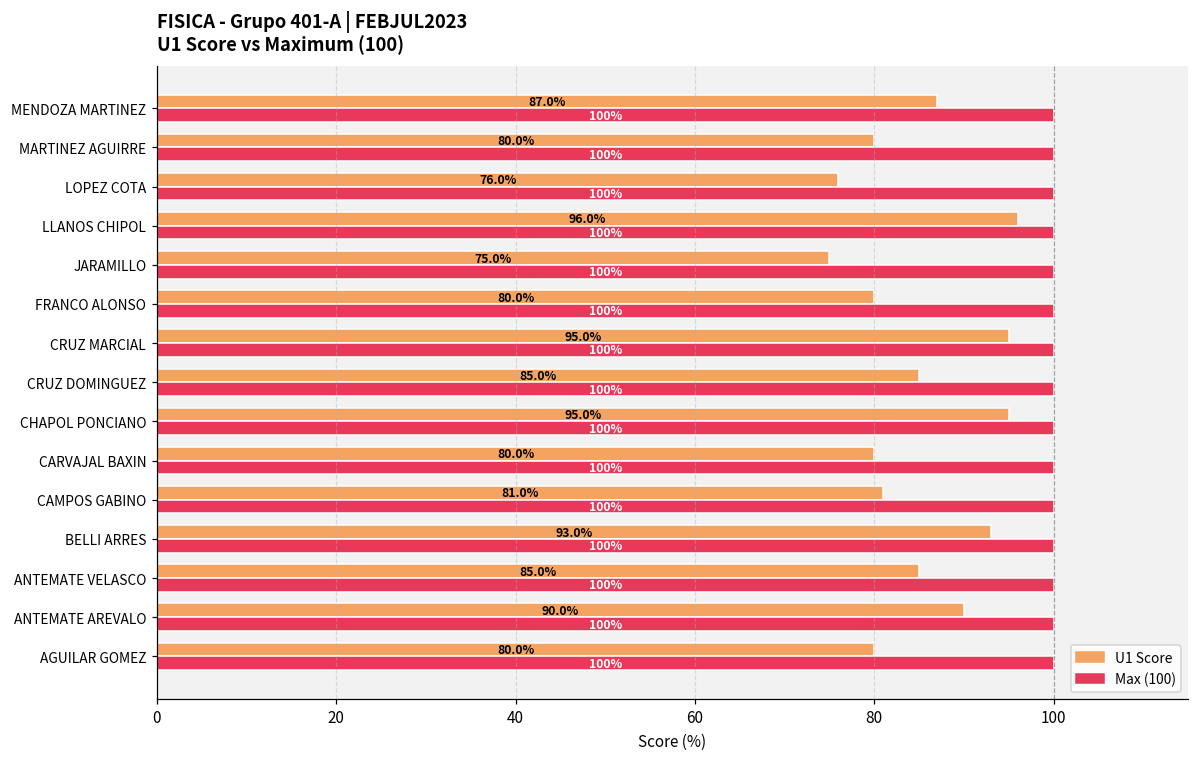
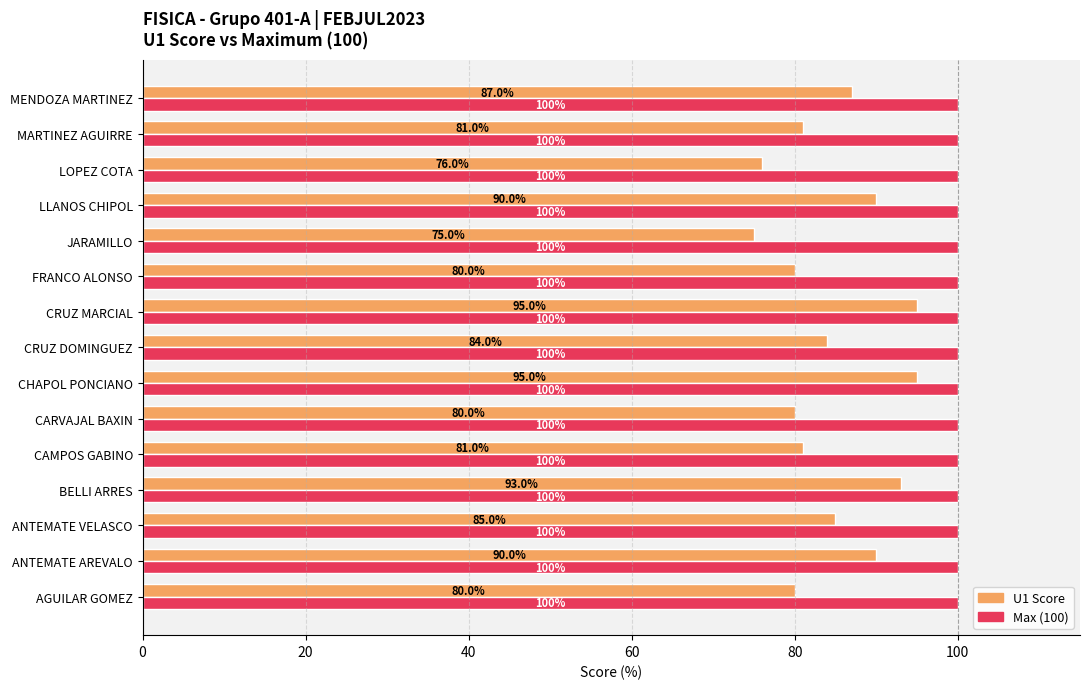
U1 Score, MARTINEZ AGUIRRE: 80.0% -> 81.0%
U1 Score, LLANOS CHIPOL: 96.0% -> 90.0%
U1 Score, CRUZ DOMINGUEZ: 85.0% -> 84.0%
